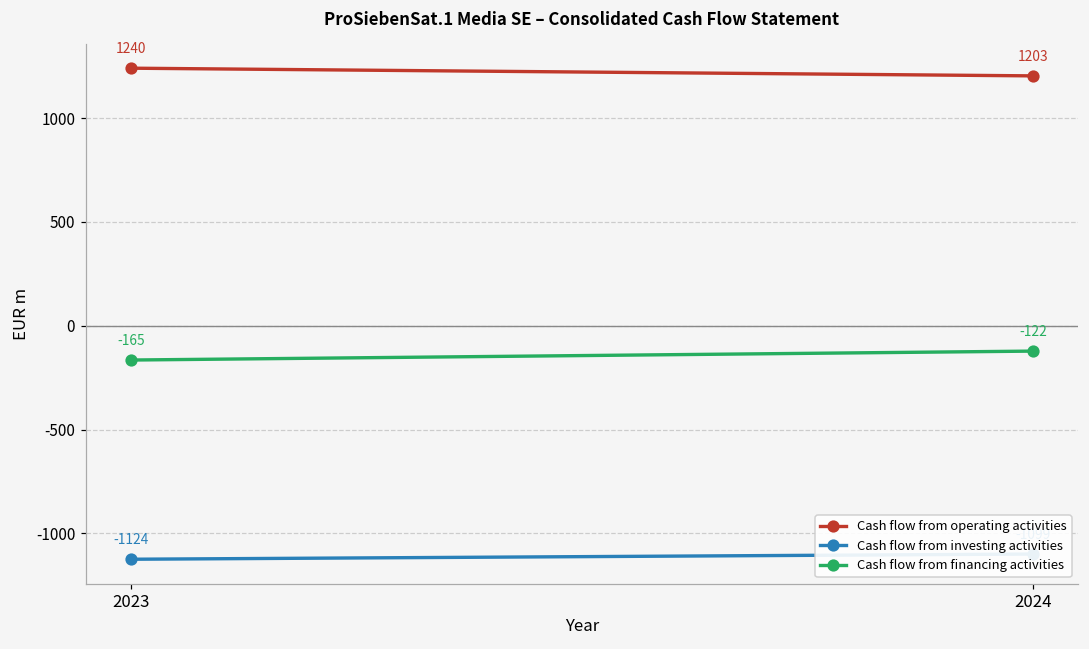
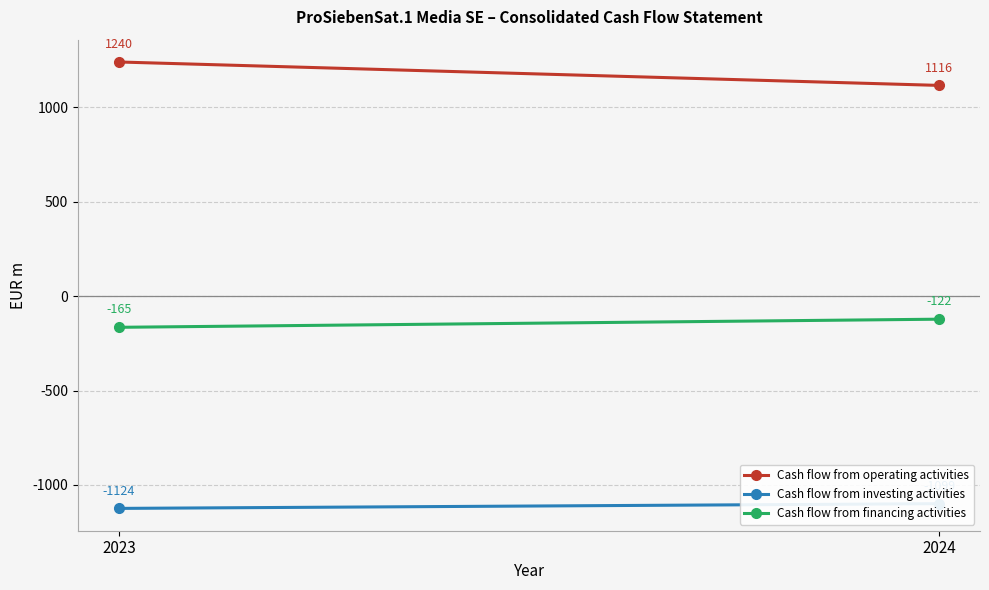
Cash flow from operating activities, 2024: 1203 -> 1116
